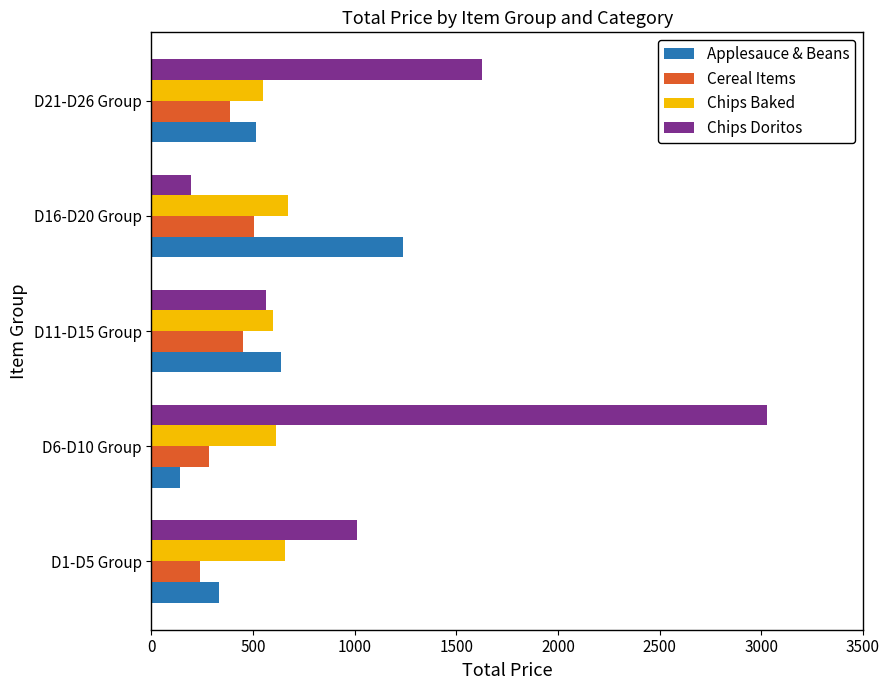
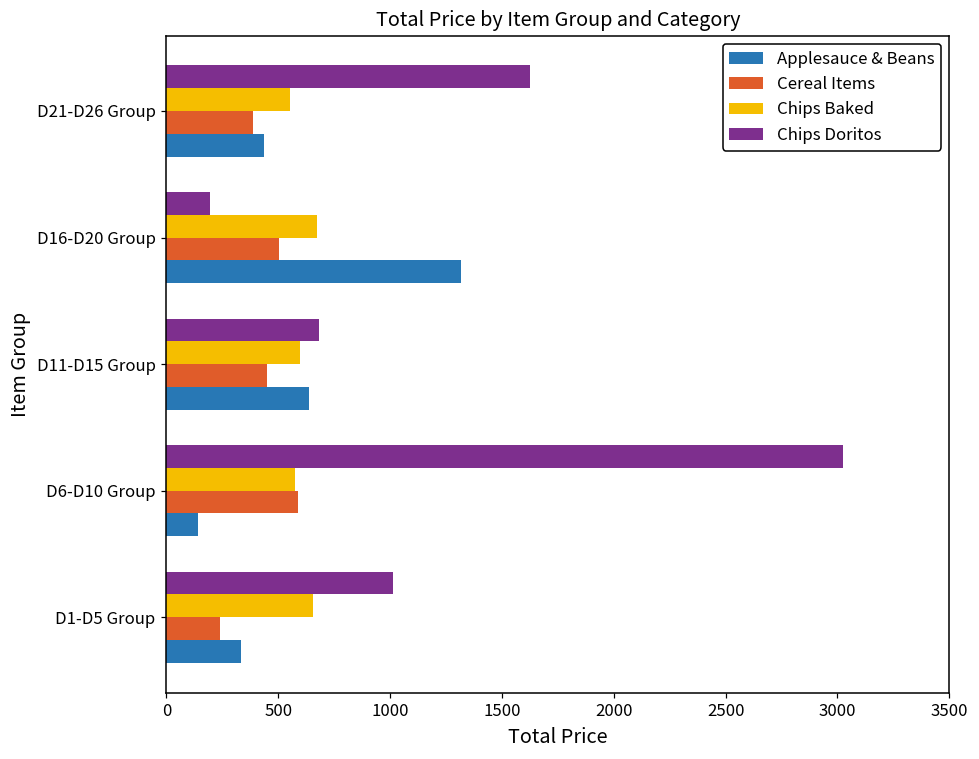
Applesauce & Beans, D21-D26 Group: 520 -> 440
Applesauce & Beans, D16-D20 Group: 1240 -> 1320
Chips Doritos, D11-D15 Group: 560 -> 680
Chips Baked, D6-D10 Group: 620 -> 570
Cereal Items, D6-D10 Group: 290 -> 590
